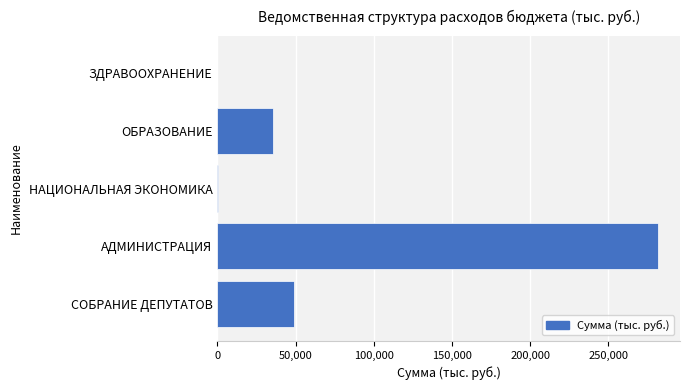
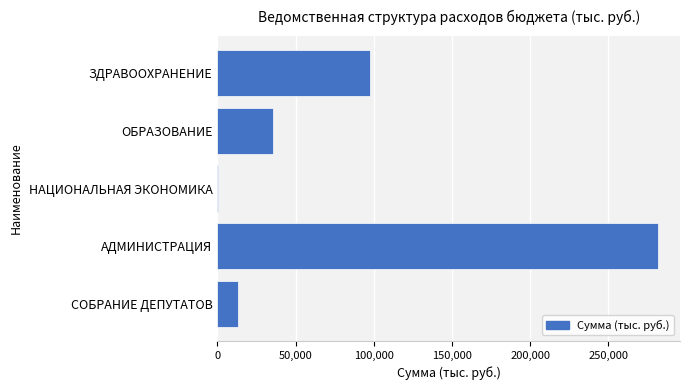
ЗДРАВООХРАНЕНИЕ: 0 -> 98,000
СОБРАНИЕ ДЕПУТАТОВ: 49,000 -> 13,000
